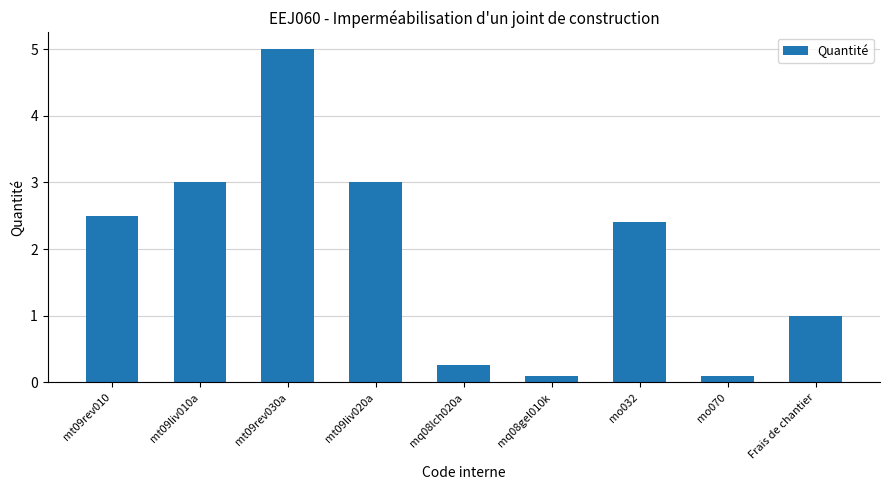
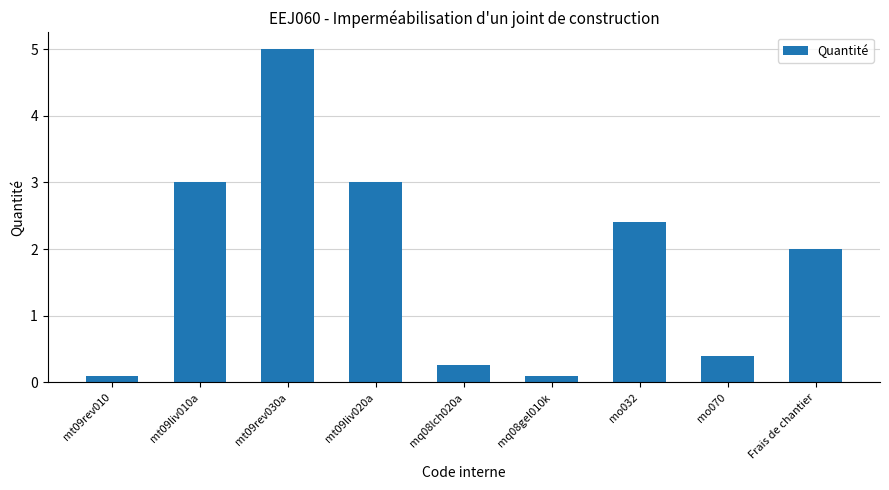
mt09rev010: 2.5 -> 0.1
mo070: 0.1 -> 0.4
Frais de chantier: 1 -> 2
